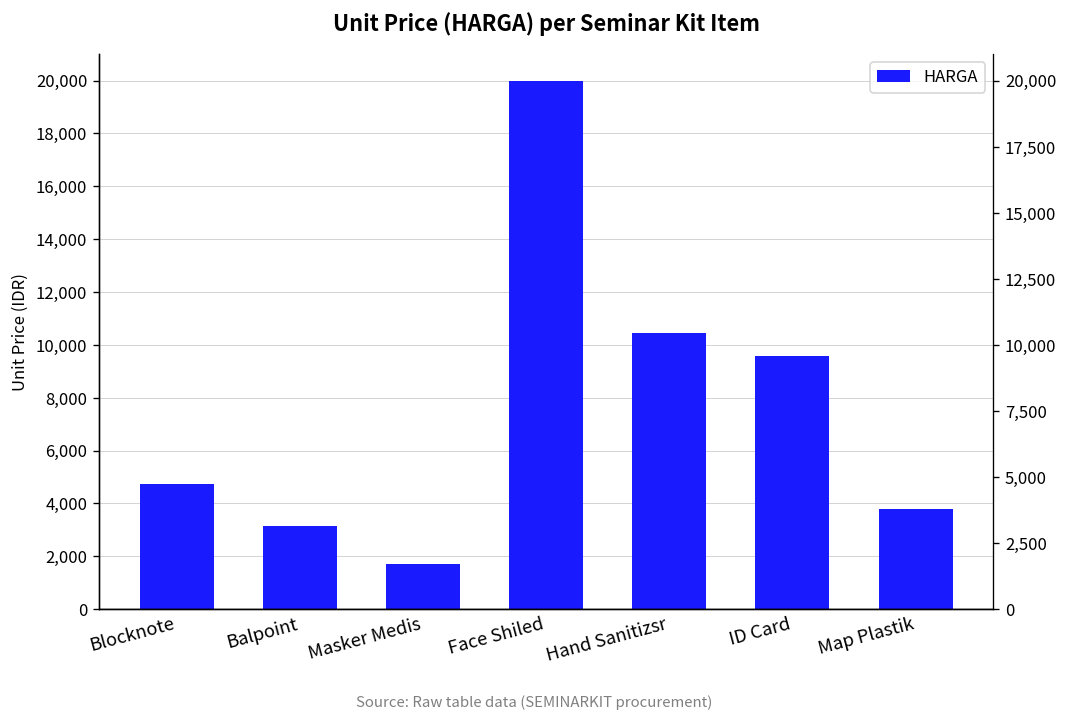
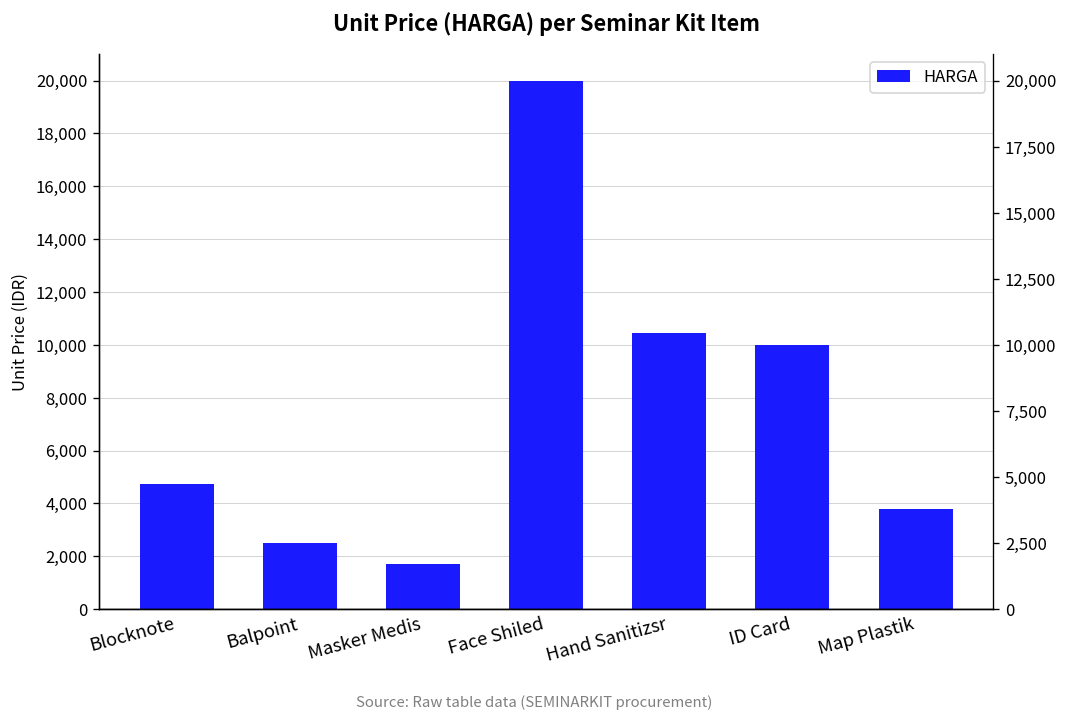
Balpoint: 3,100 -> 2,500
ID Card: 9,600 -> 10,000
